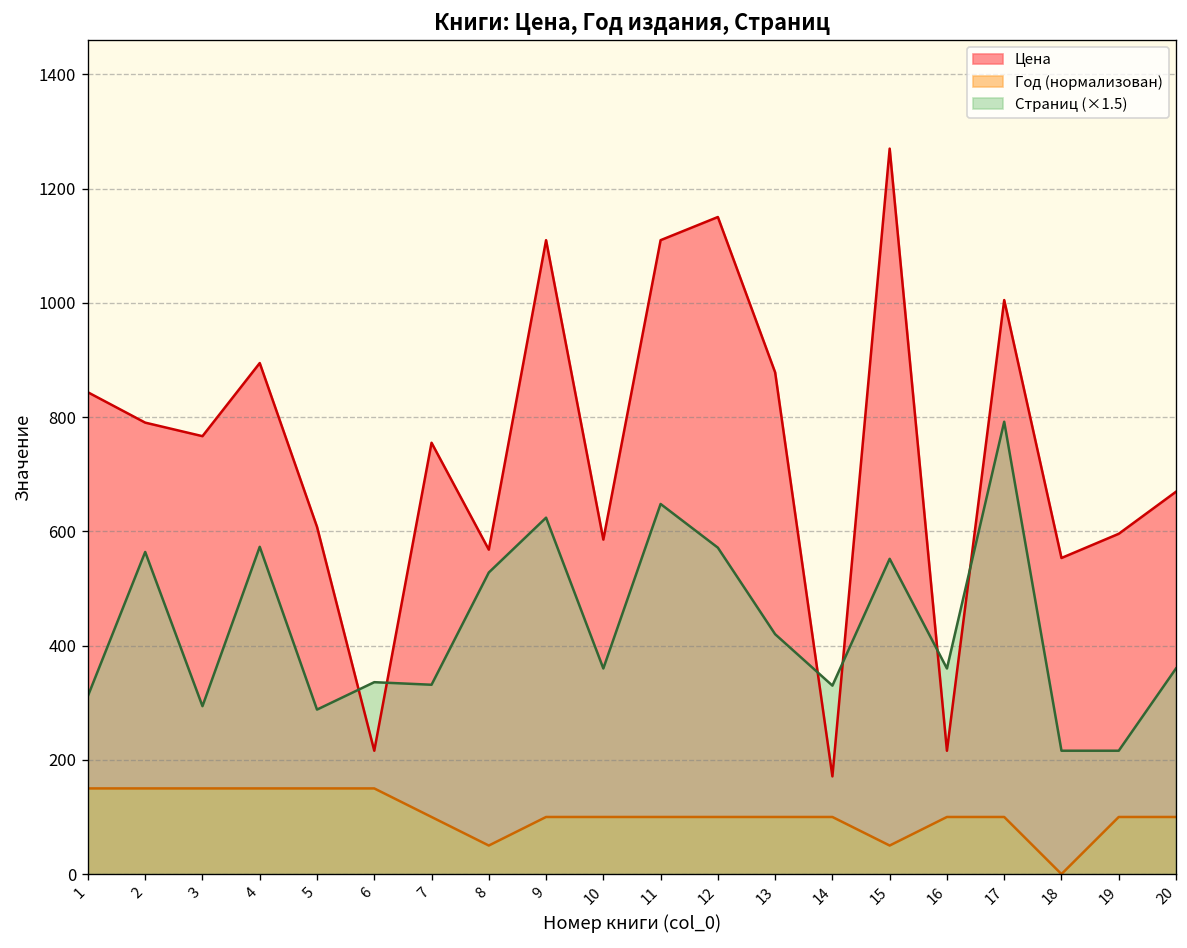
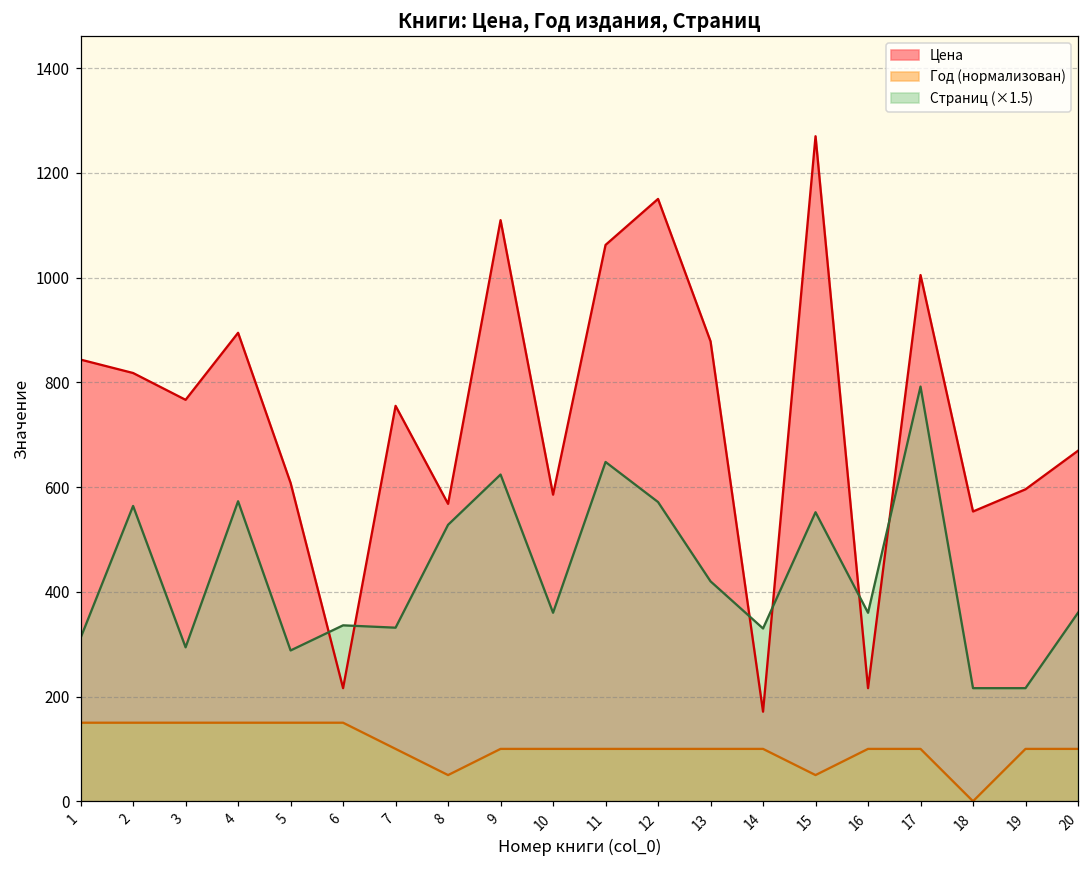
Цена, 2: 790 -> 820
Цена, 11: 1110 -> 1060
